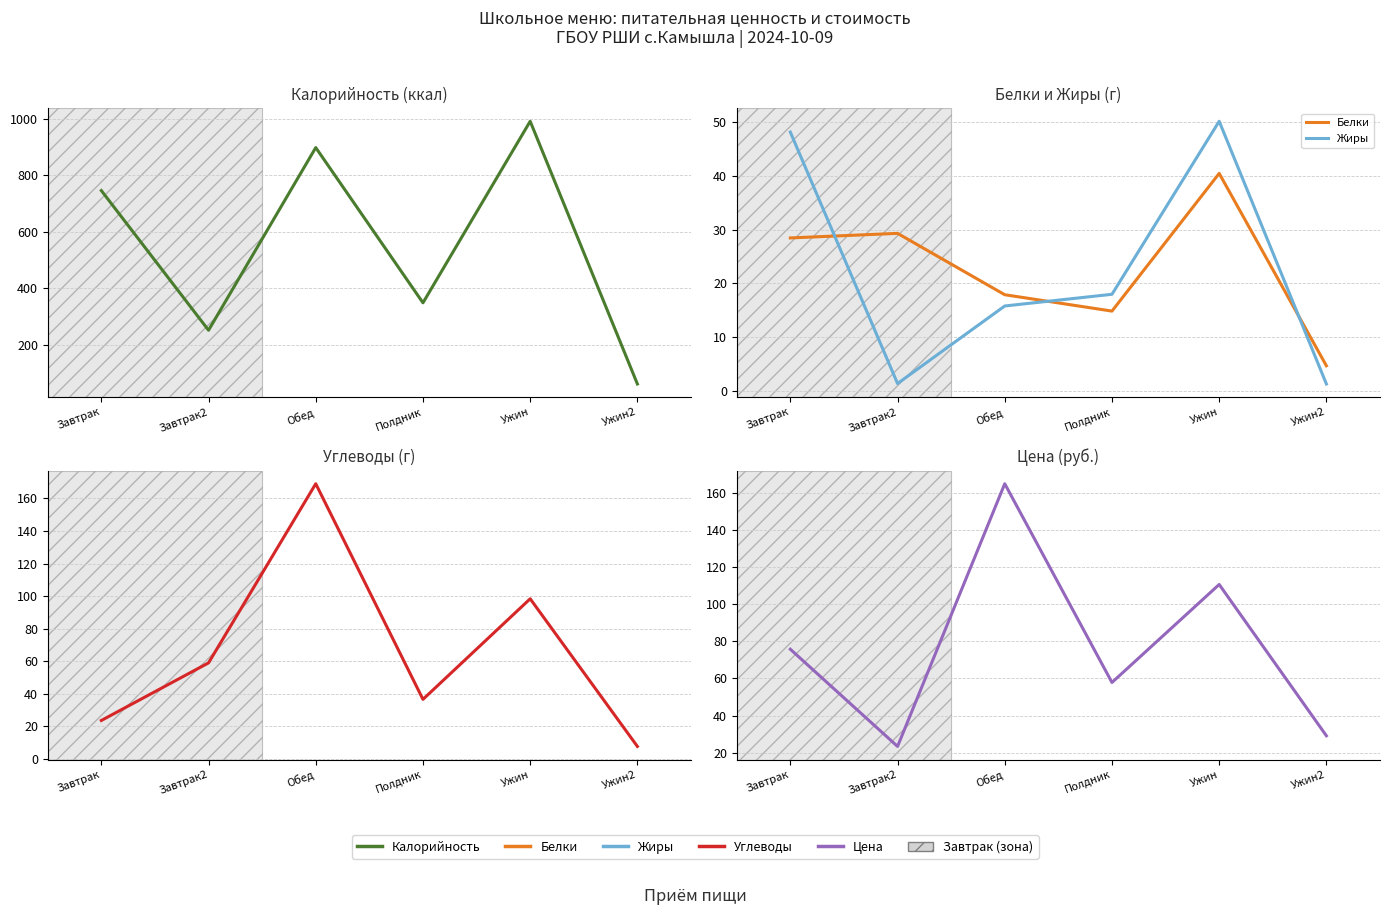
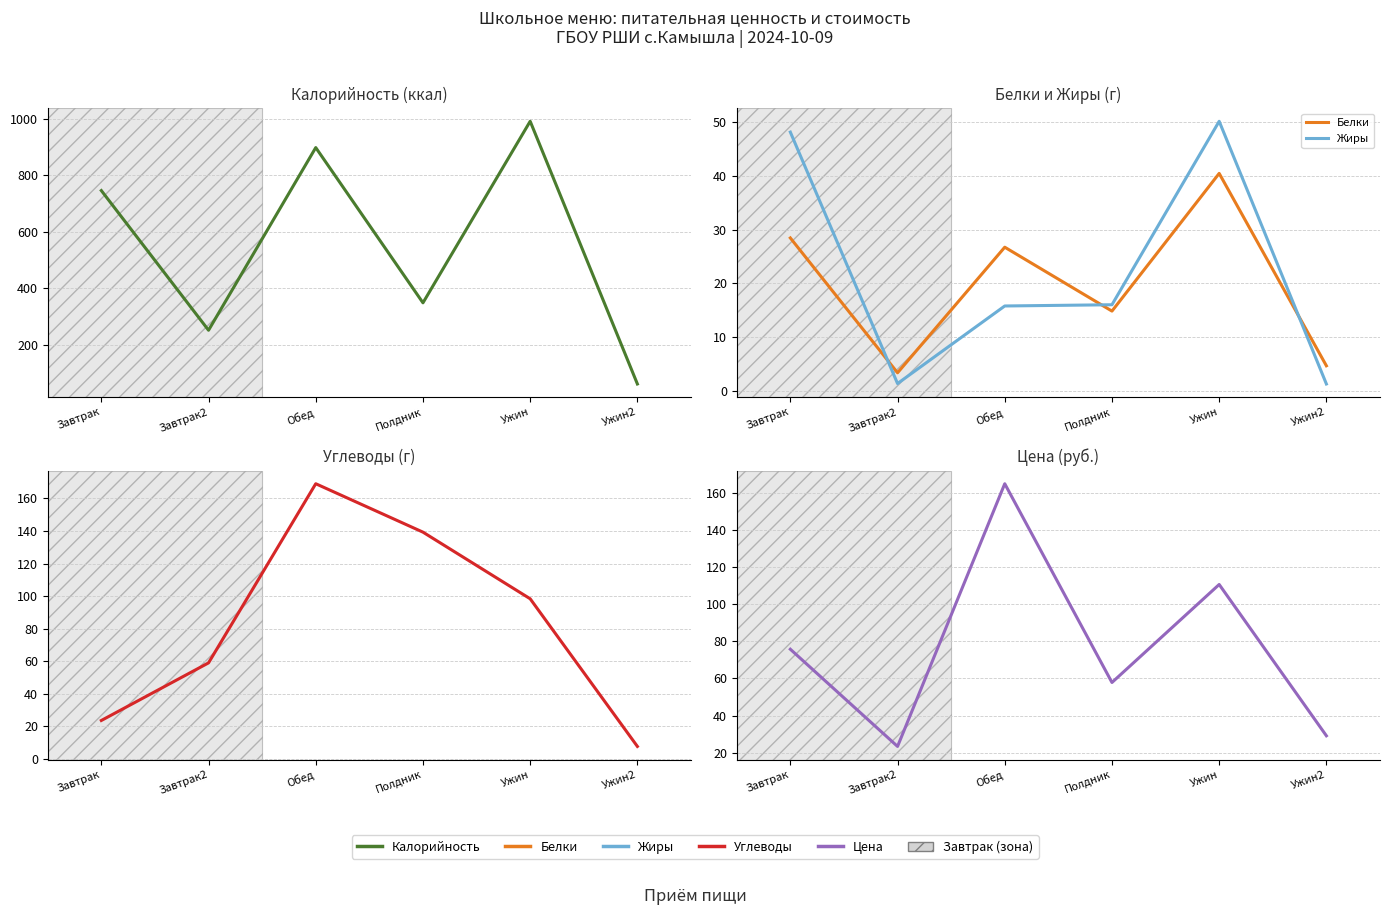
Белки и Жиры (г), Белки, Завтрак2: 29 -> 3
Белки и Жиры (г), Белки, Обед: 18 -> 27
Белки и Жиры (г), Жиры, Полдник: 18 -> 16
Углеводы (г), Полдник: 37 -> 139
